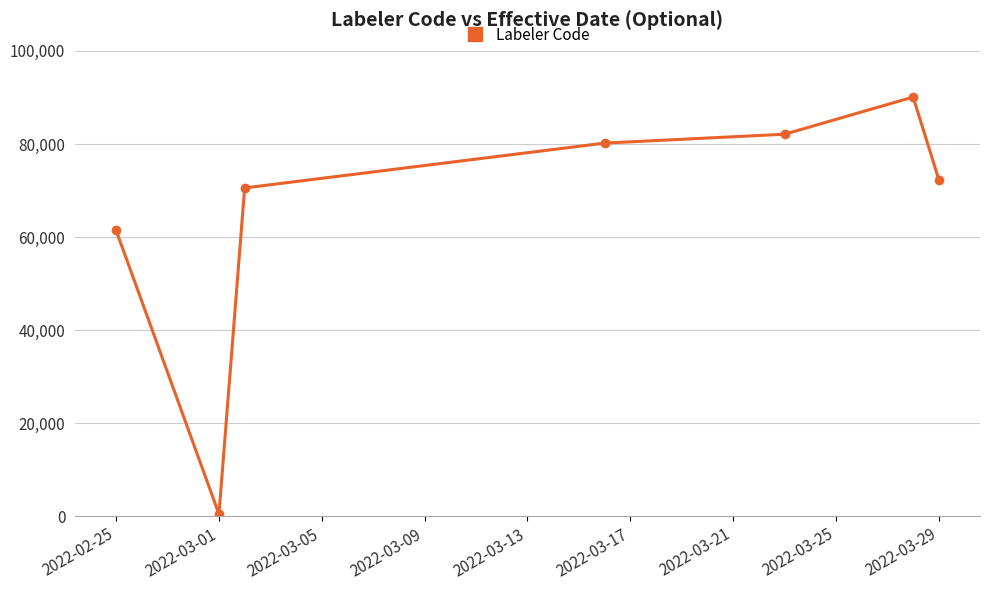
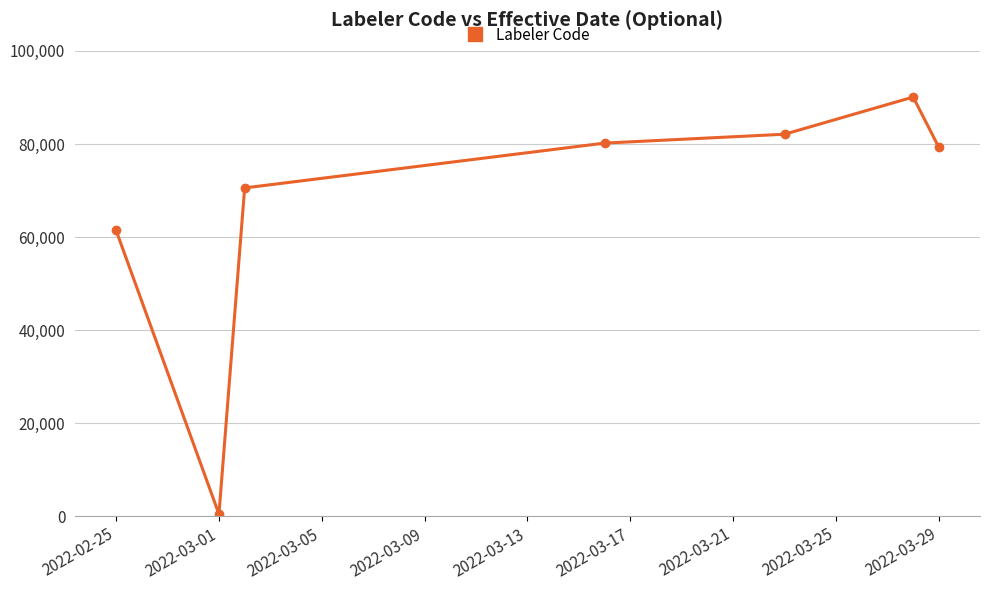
2022-03-29: 72,000 -> 79,000
